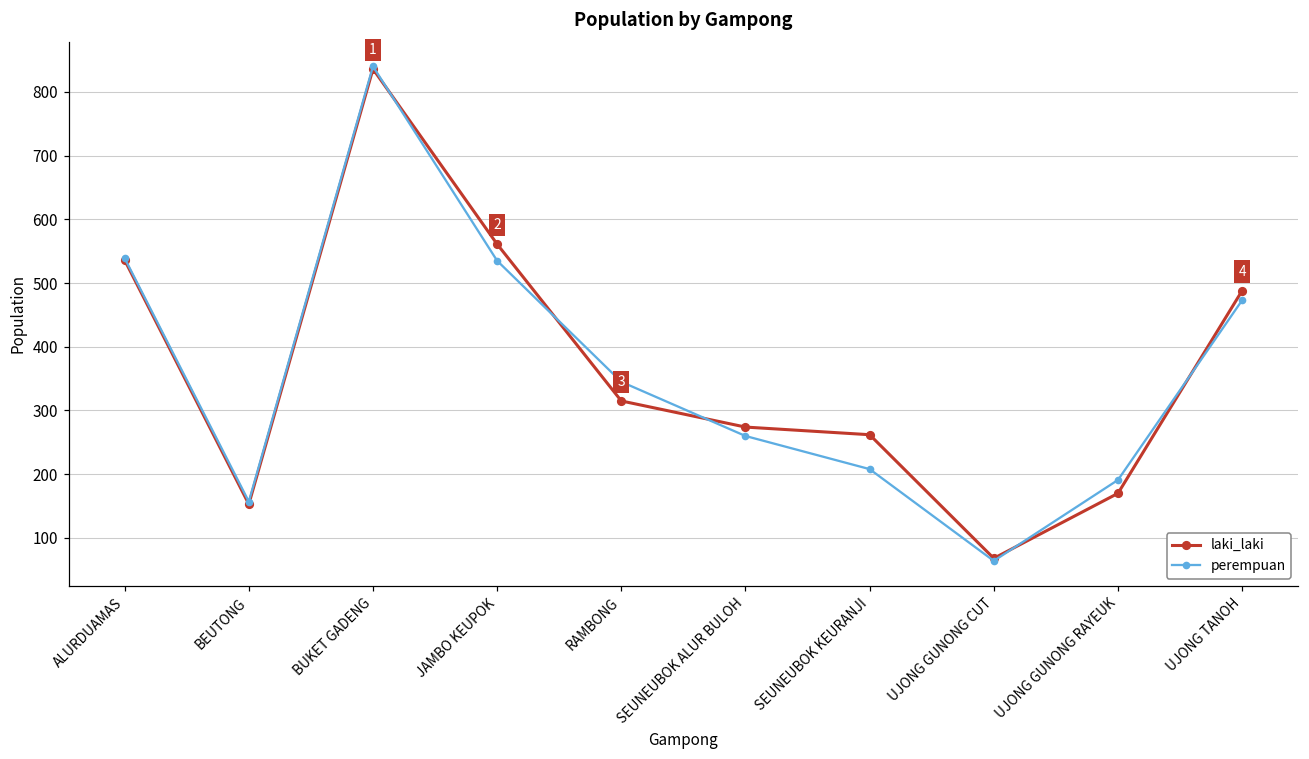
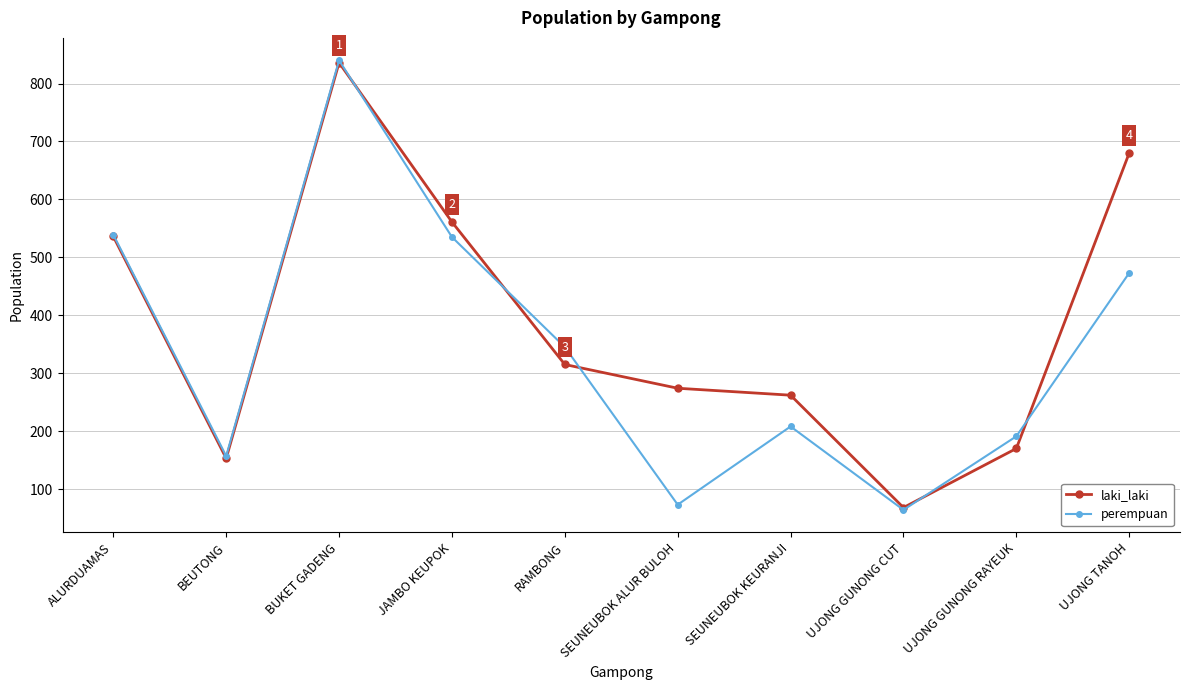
perempuan, SEUNEUBOK ALUR BULOH: 260 -> 70
laki_laki, UJONG TANOH: 490 -> 680
